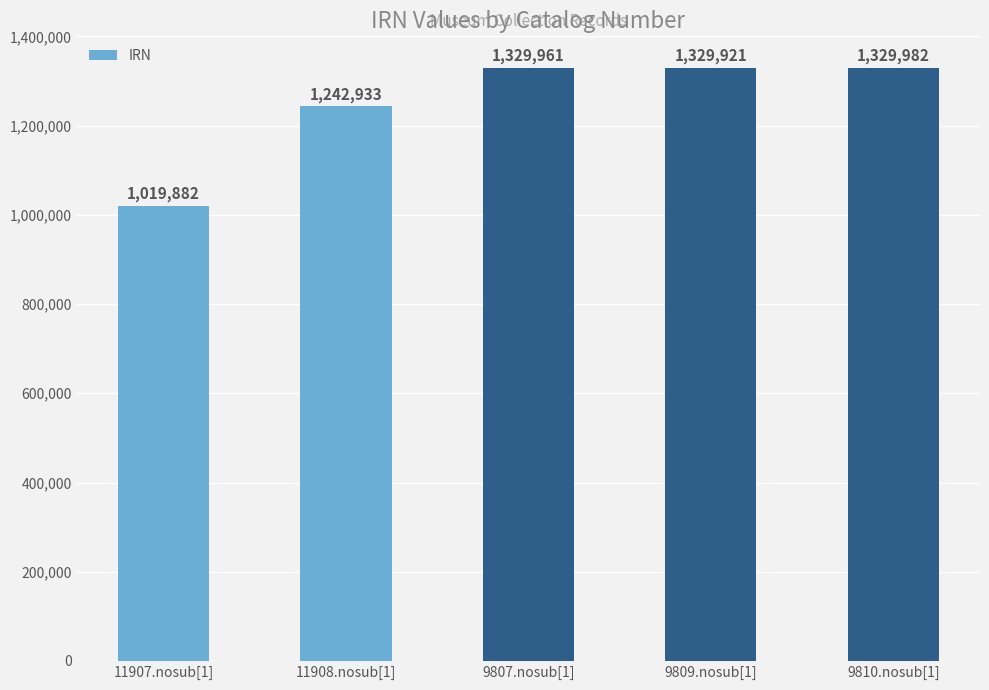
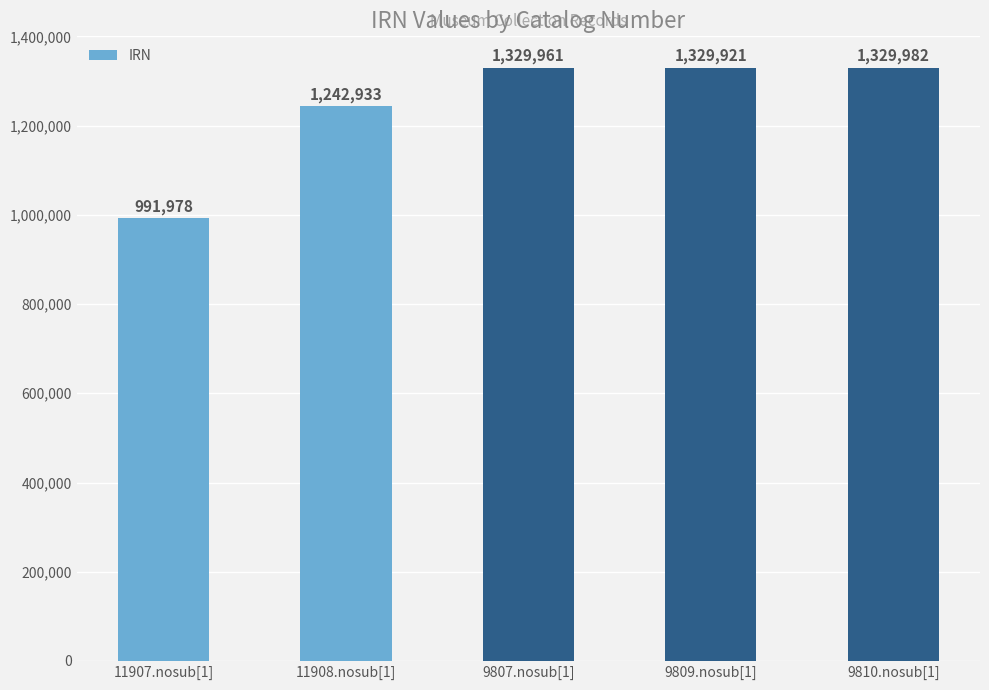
11907.nosub[1]: 1,019,882 -> 991,978
